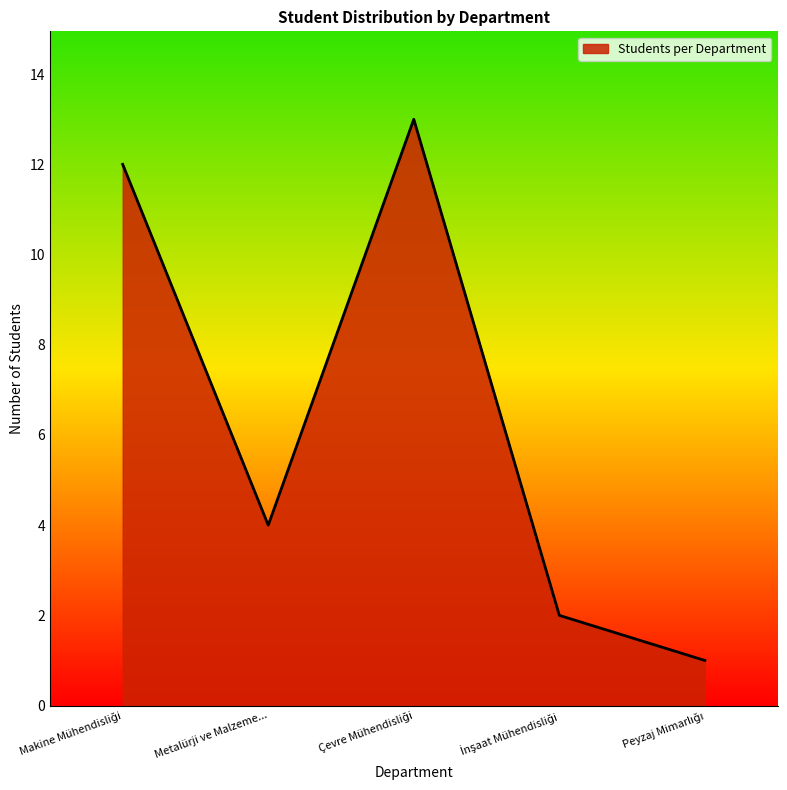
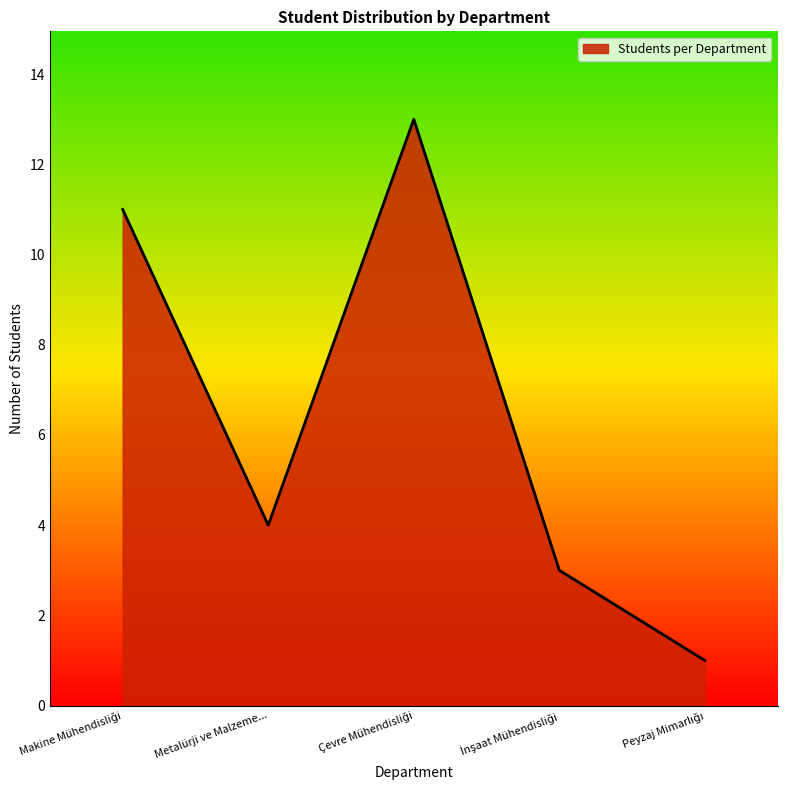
Makine Mühendisliği: 12 -> 11
İnşaat Mühendisliği: 2 -> 3
